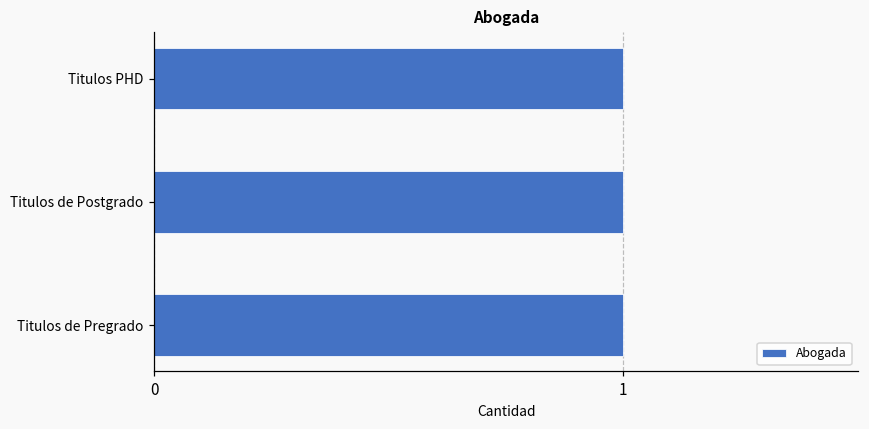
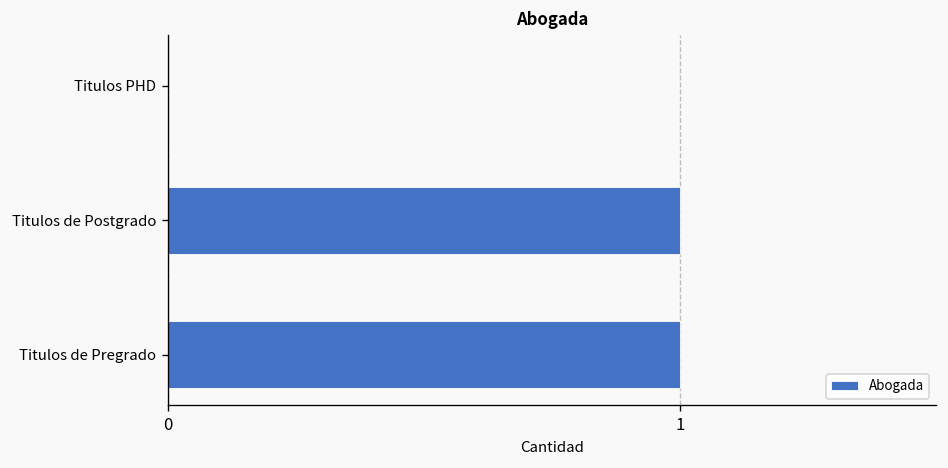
Titulos PHD: 1 -> 0
